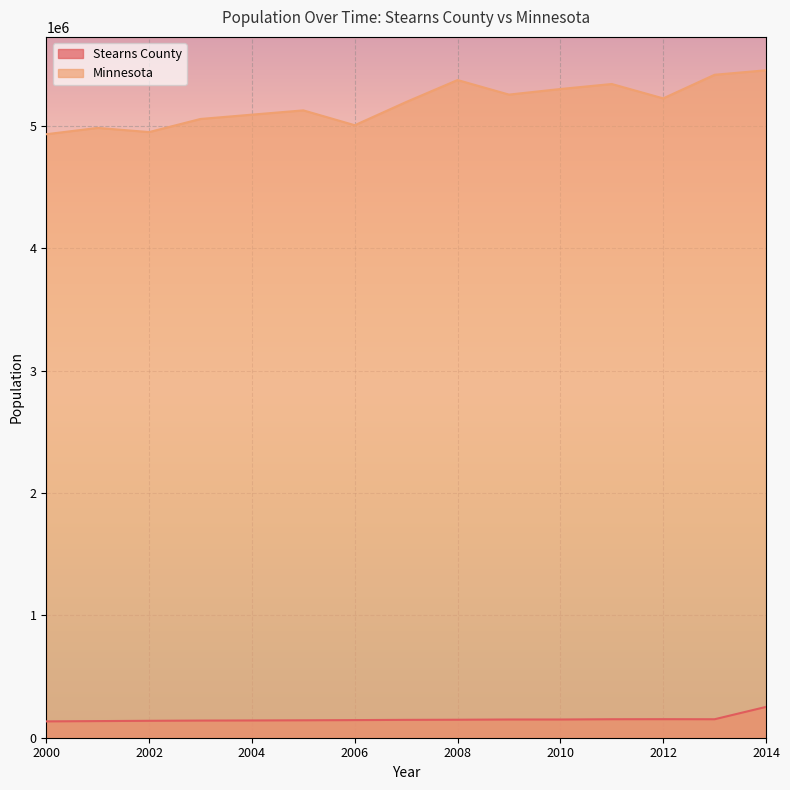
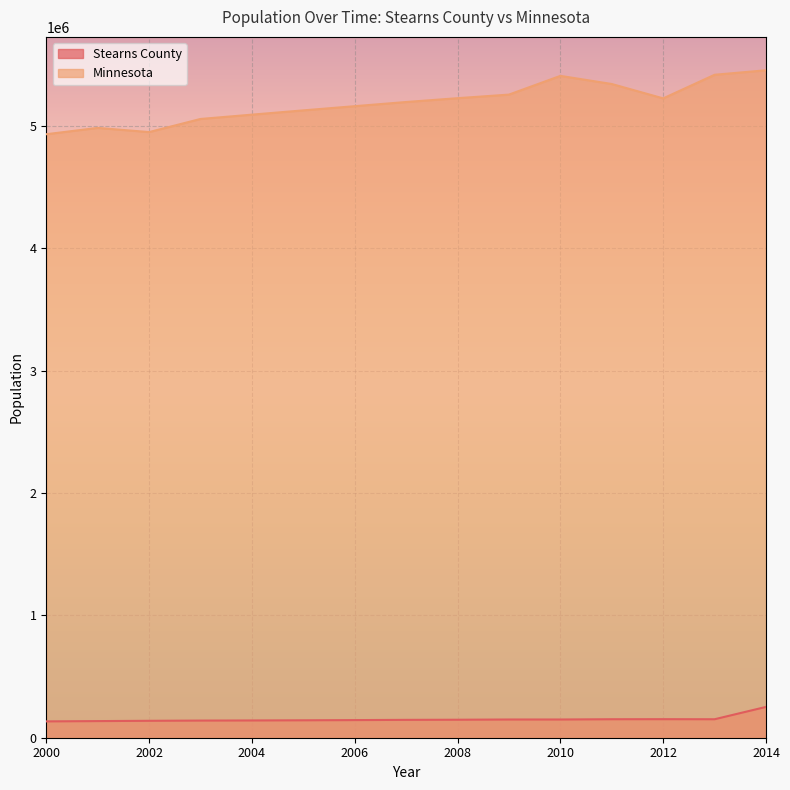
Minnesota, 2006: 5010000 -> 5160000
Minnesota, 2008: 5380000 -> 5230000
Minnesota, 2010: 5300000 -> 5410000
